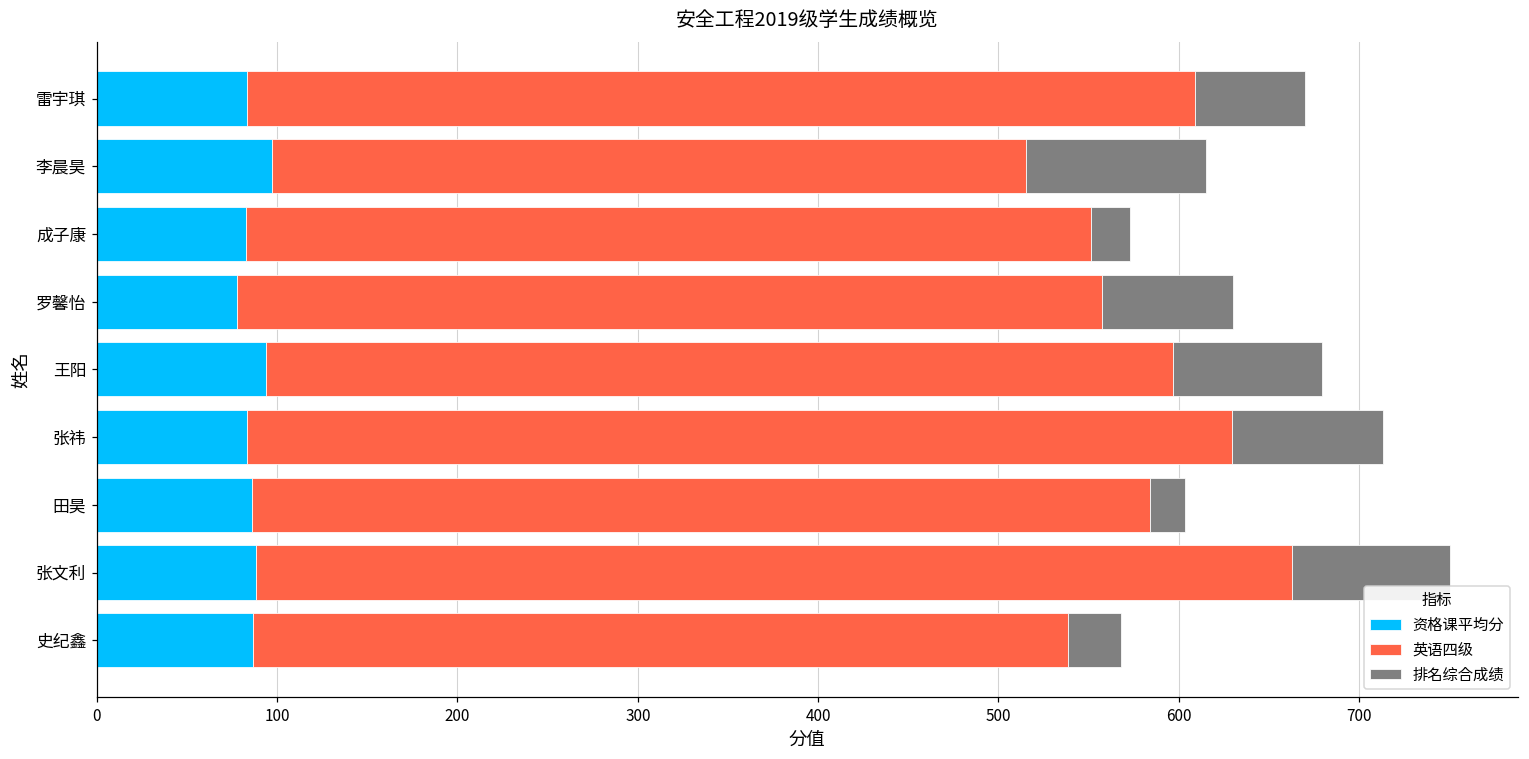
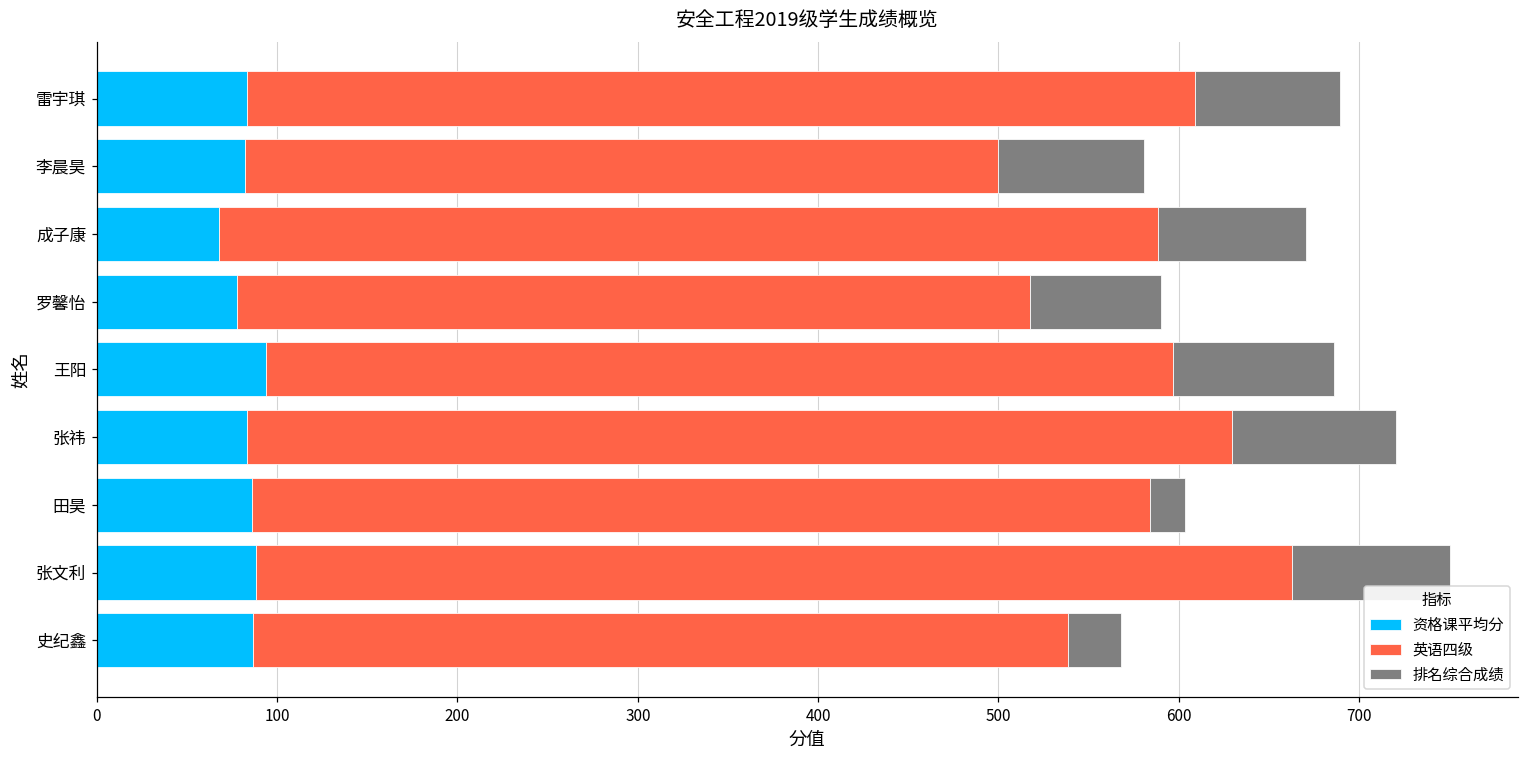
排名综合成绩, 雷宇琪: 61 -> 80
资格课平均分, 李晨昊: 97 -> 82
排名综合成绩, 李晨昊: 100 -> 81
资格课平均分, 成子康: 83 -> 68
英语四级, 成子康: 469 -> 521
排名综合成绩, 成子康: 21 -> 82
英语四级, 罗馨怡: 480 -> 440
排名综合成绩, 王阳: 83 -> 89
排名综合成绩, 张祎: 84 -> 91
